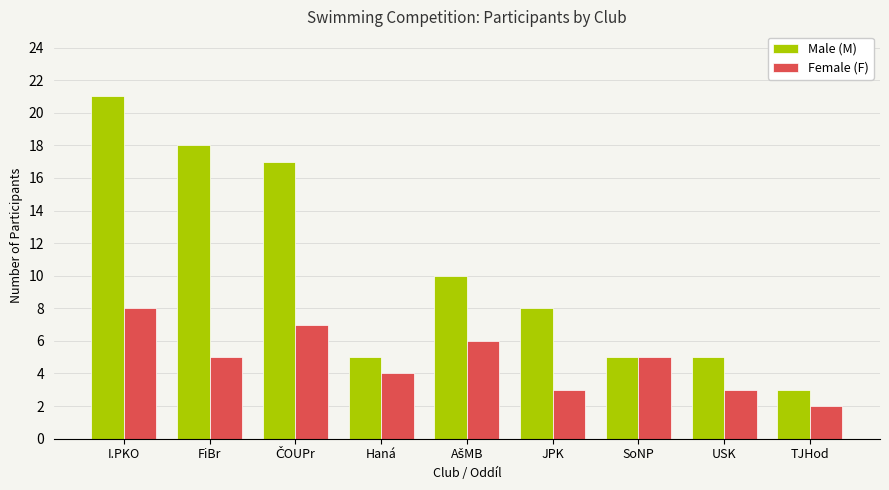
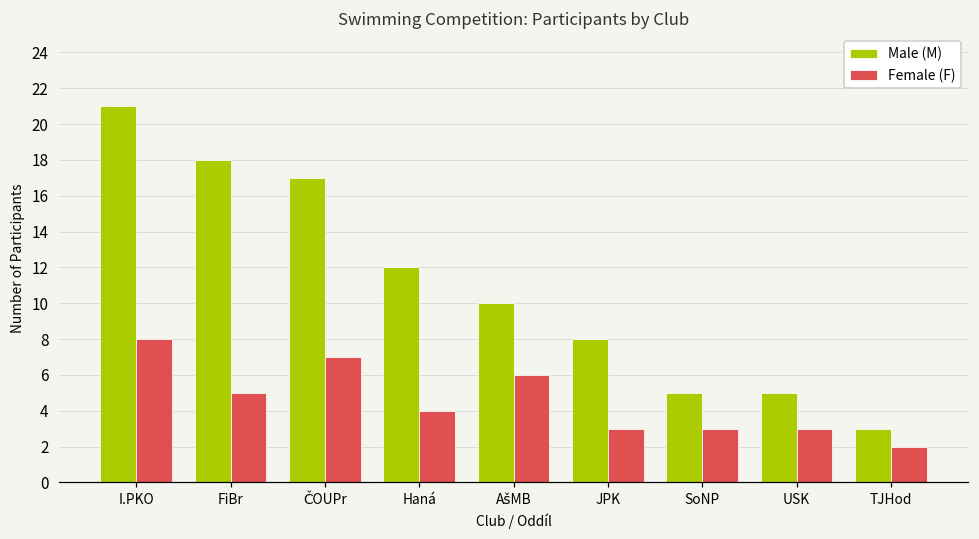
Male (M), Haná: 5 -> 12
Female (F), SoNP: 5 -> 3
